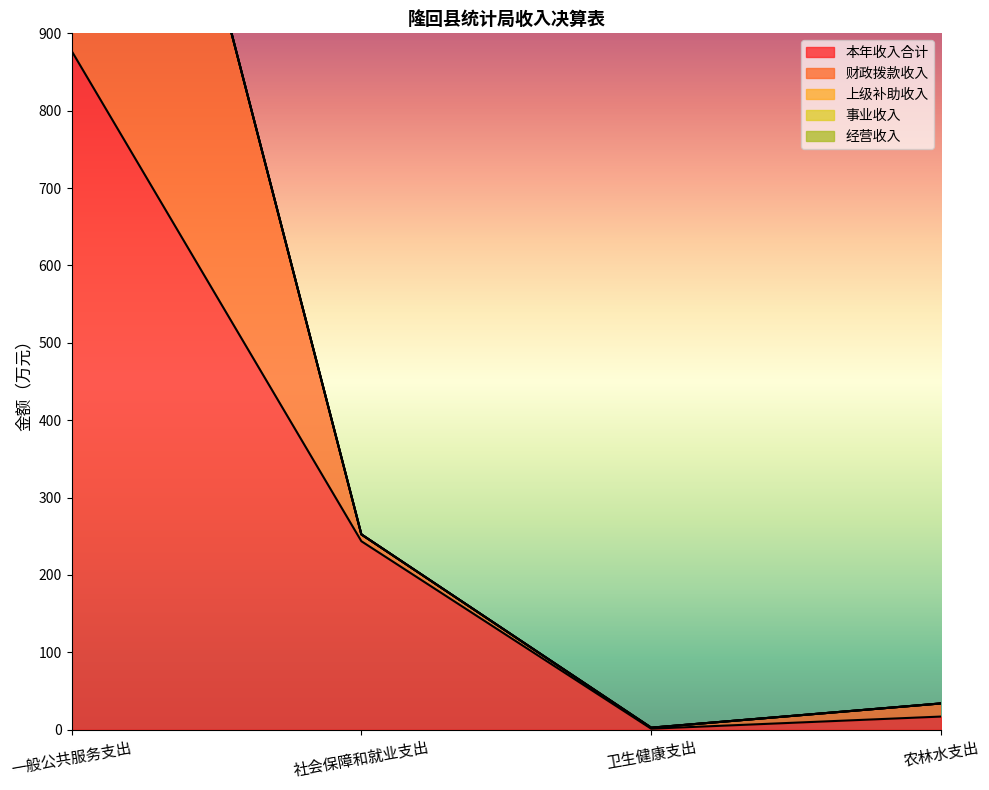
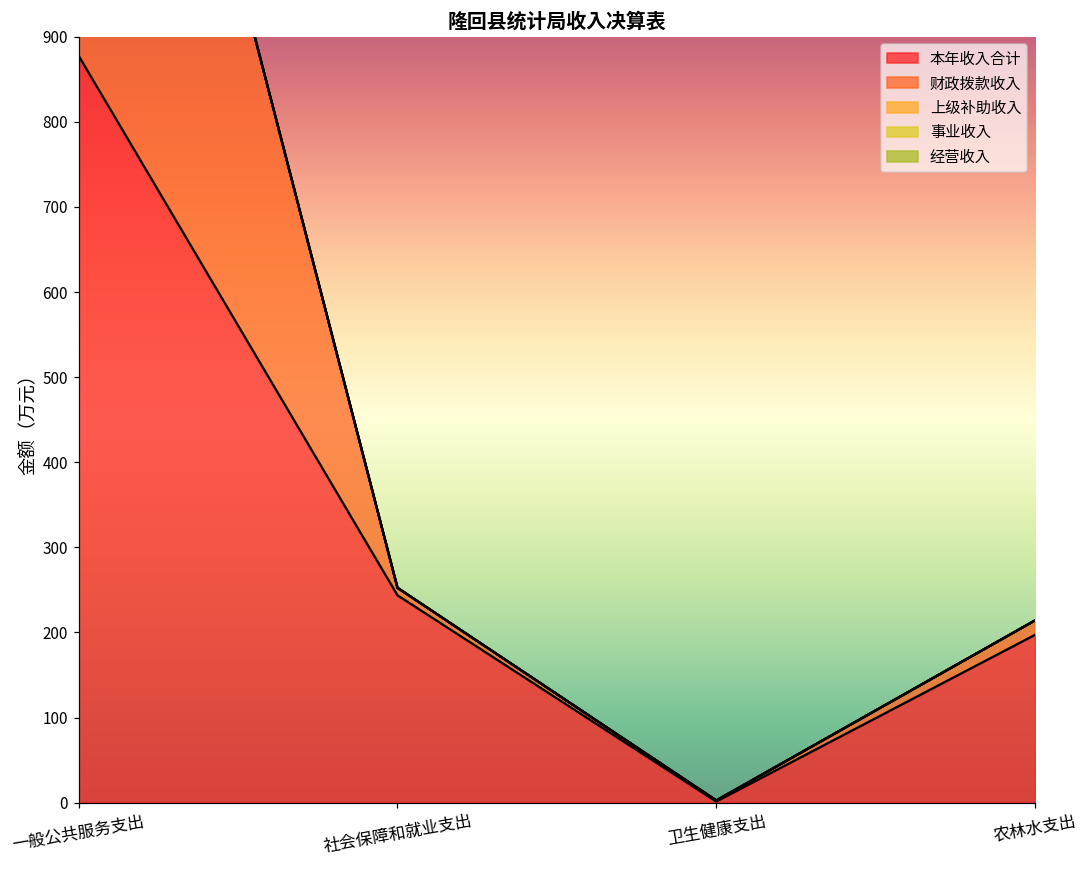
本年收入合计, 农林水支出: 20 -> 200
